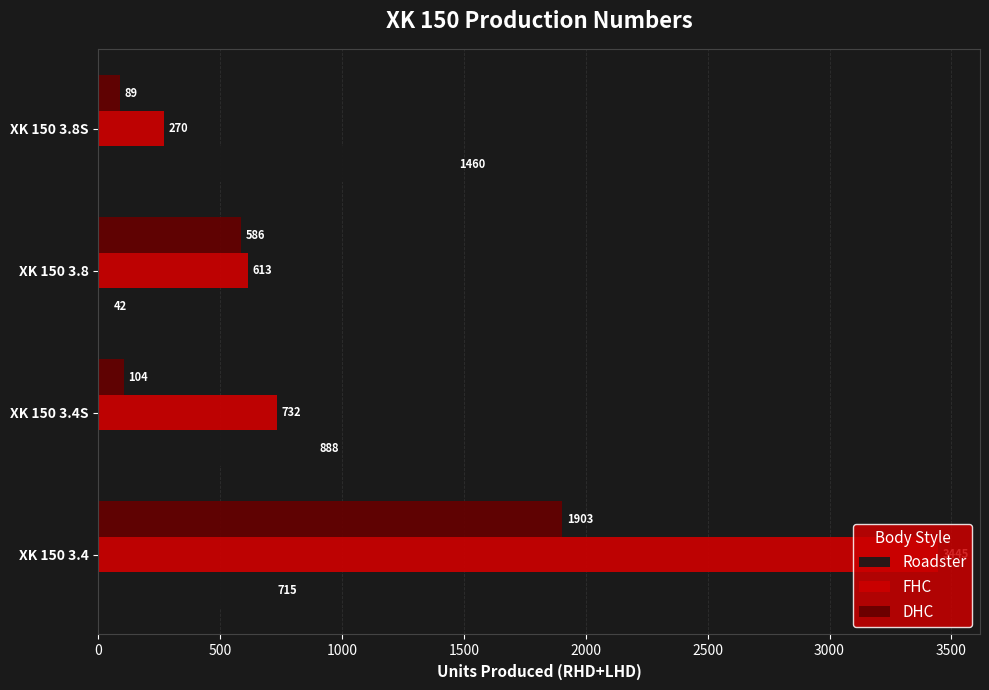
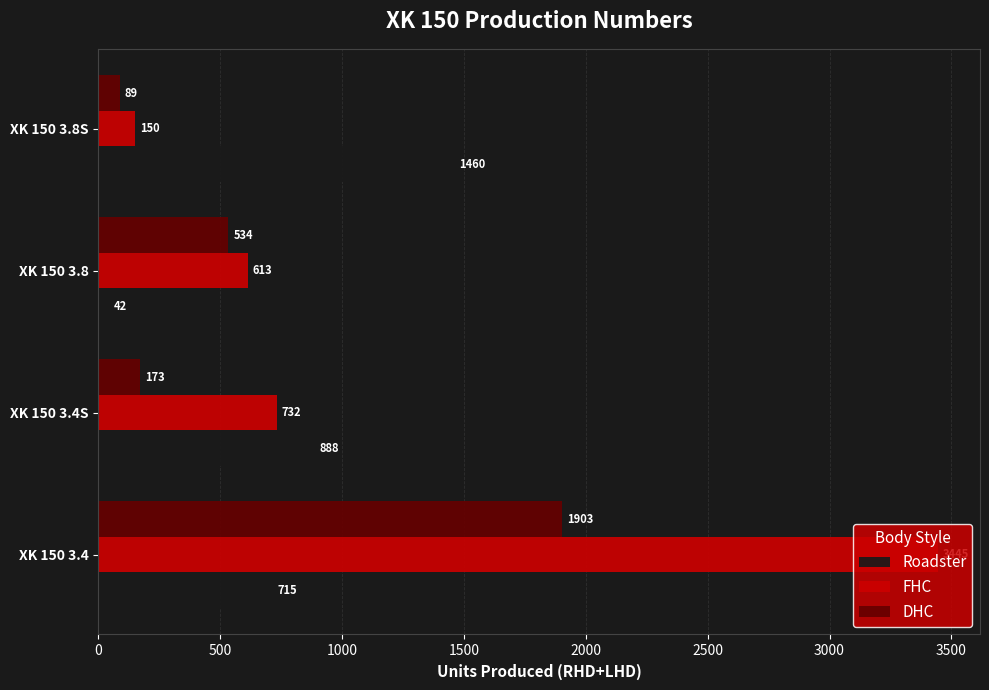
FHC, XK 150 3.8S: 270 -> 150
DHC, XK 150 3.8: 586 -> 534
DHC, XK 150 3.4S: 104 -> 173
